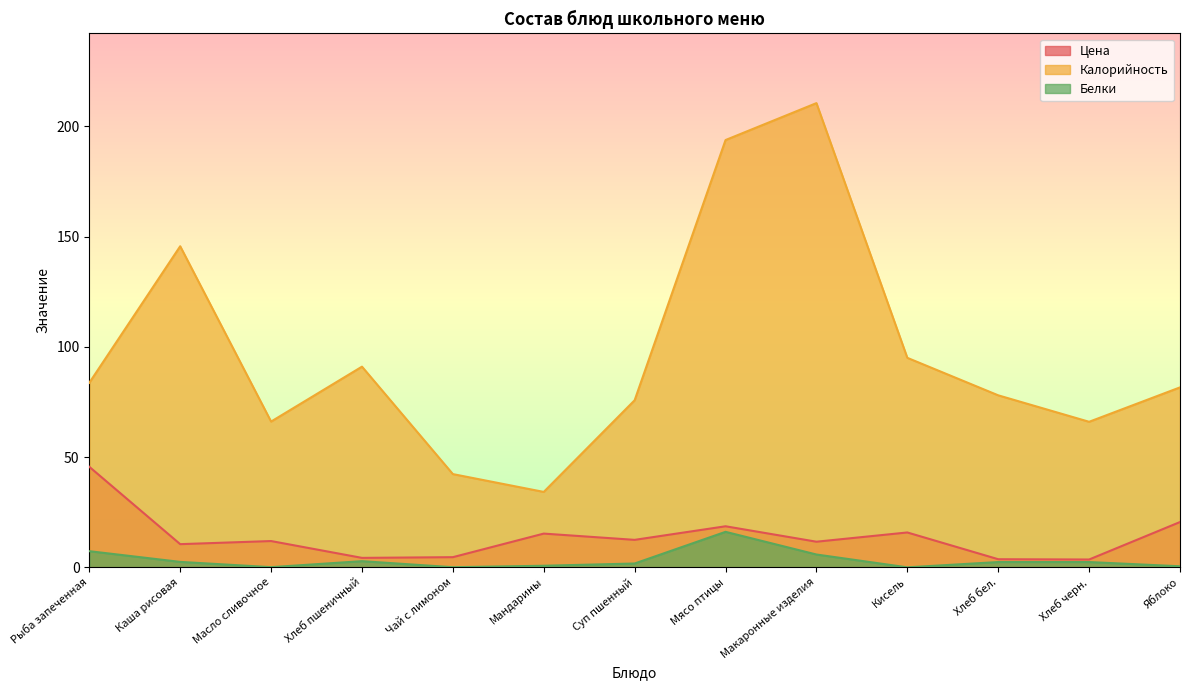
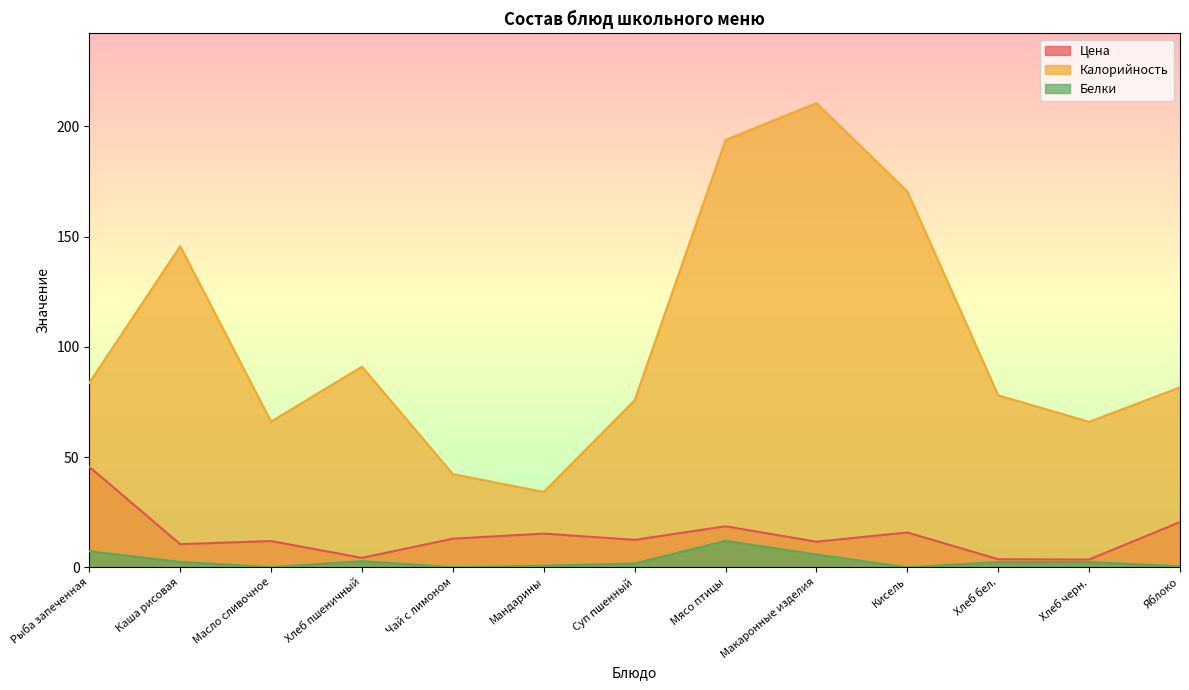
Цена, Чай с лимоном: 5 -> 13
Белки, Мясо птицы: 16 -> 12
Калорийность, Кисель: 95 -> 170
